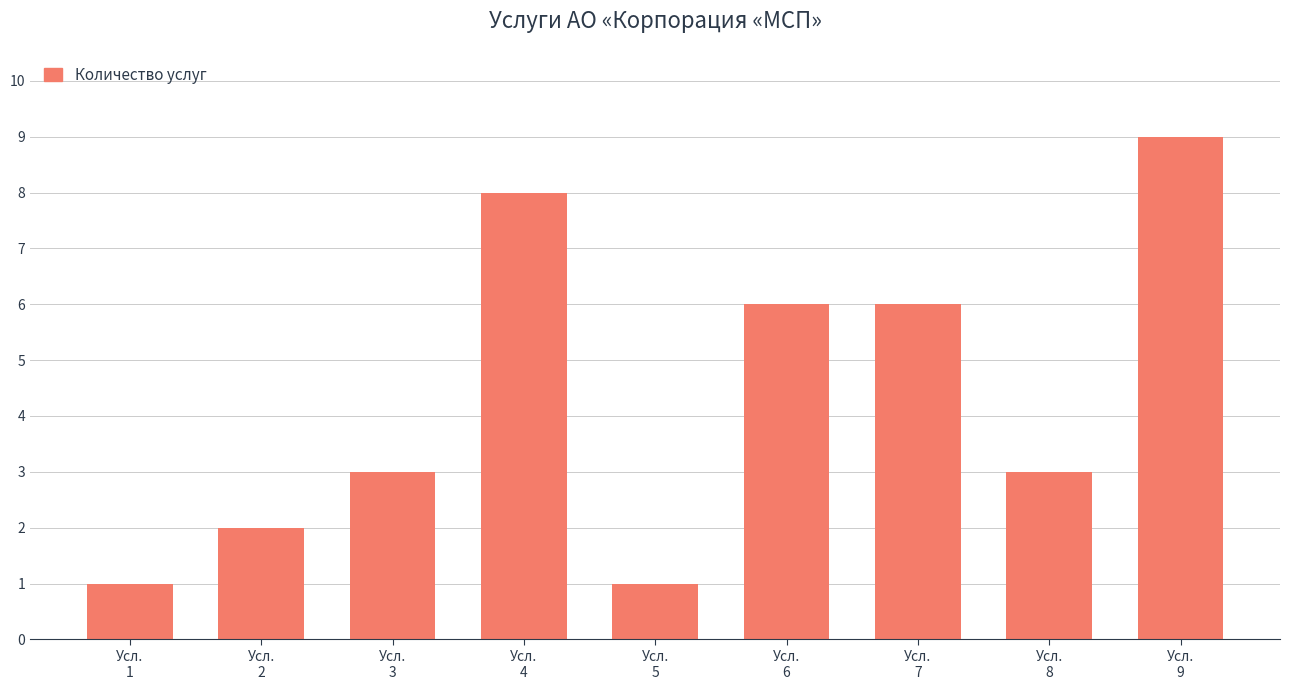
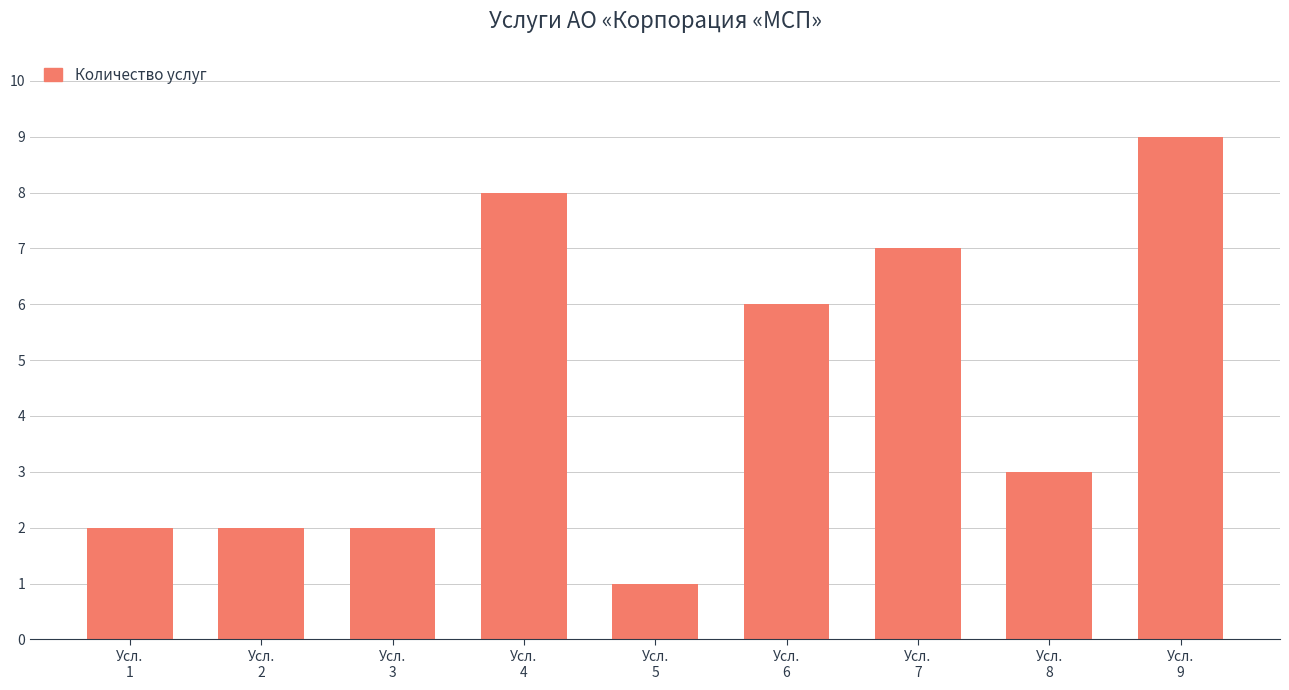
Усл. 1: 1 -> 2
Усл. 3: 3 -> 2
Усл. 7: 6 -> 7
